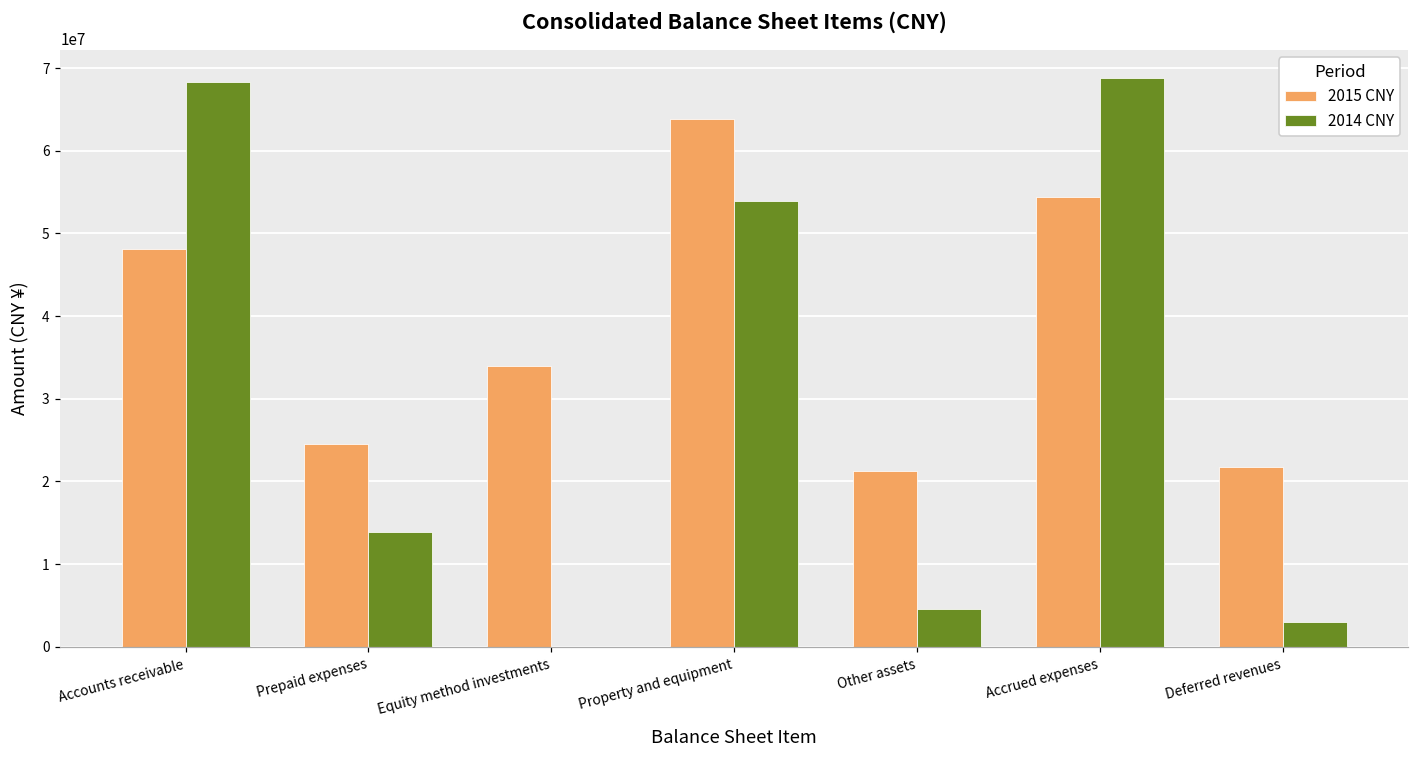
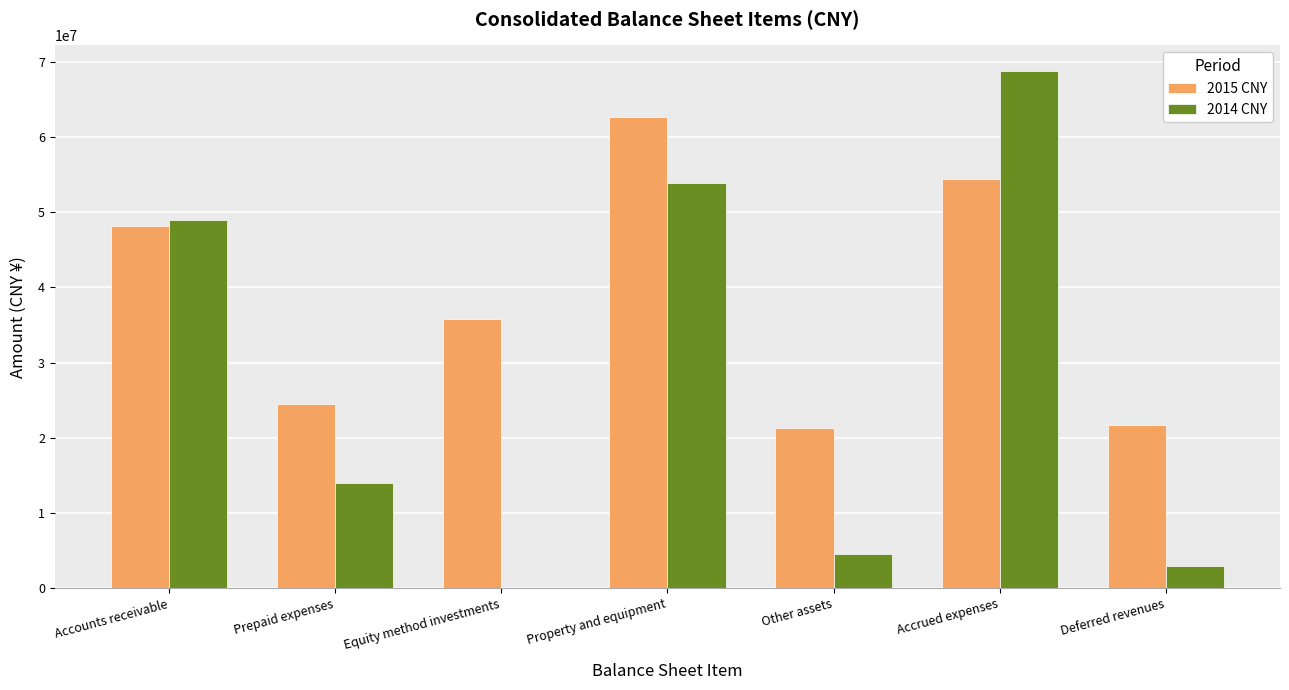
2014 CNY, Accounts receivable: 68000000 -> 49000000
2015 CNY, Equity method investments: 34000000 -> 36000000
2015 CNY, Property and equipment: 64000000 -> 63000000
